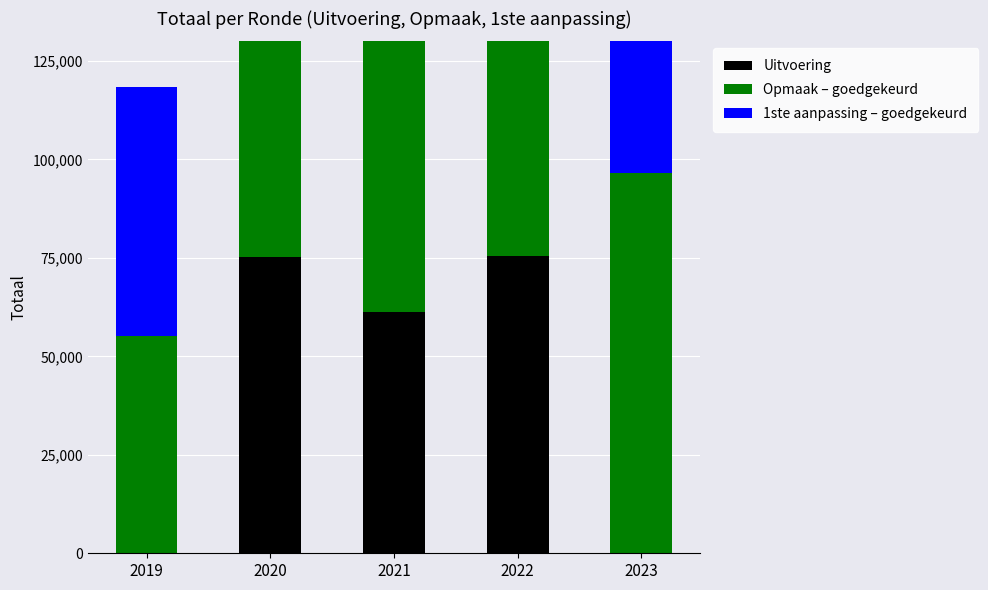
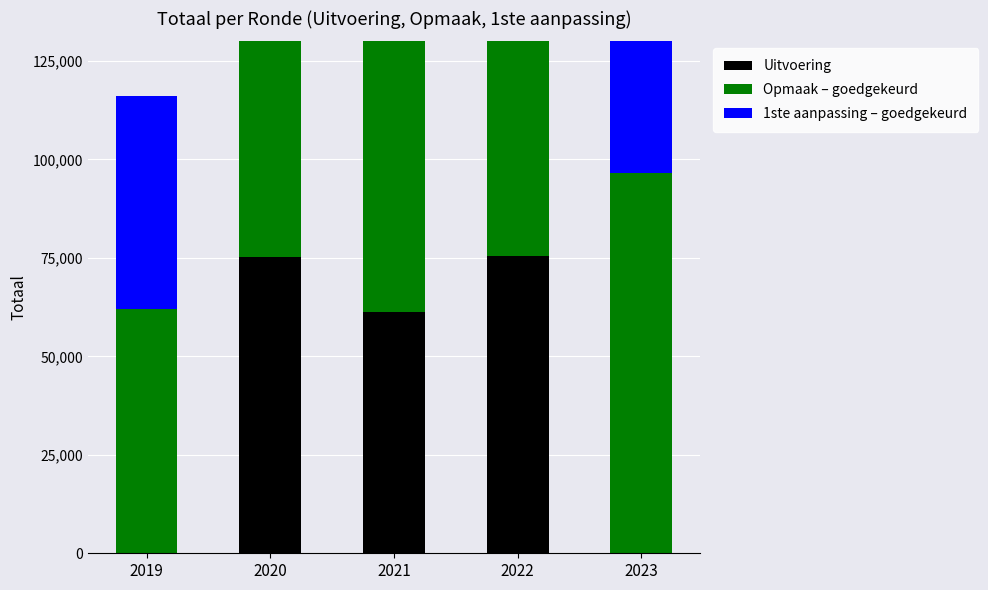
Opmaak – goedgekeurd, 2019: 55,000 -> 62,000
1ste aanpassing – goedgekeurd, 2019: 63,000 -> 54,000
